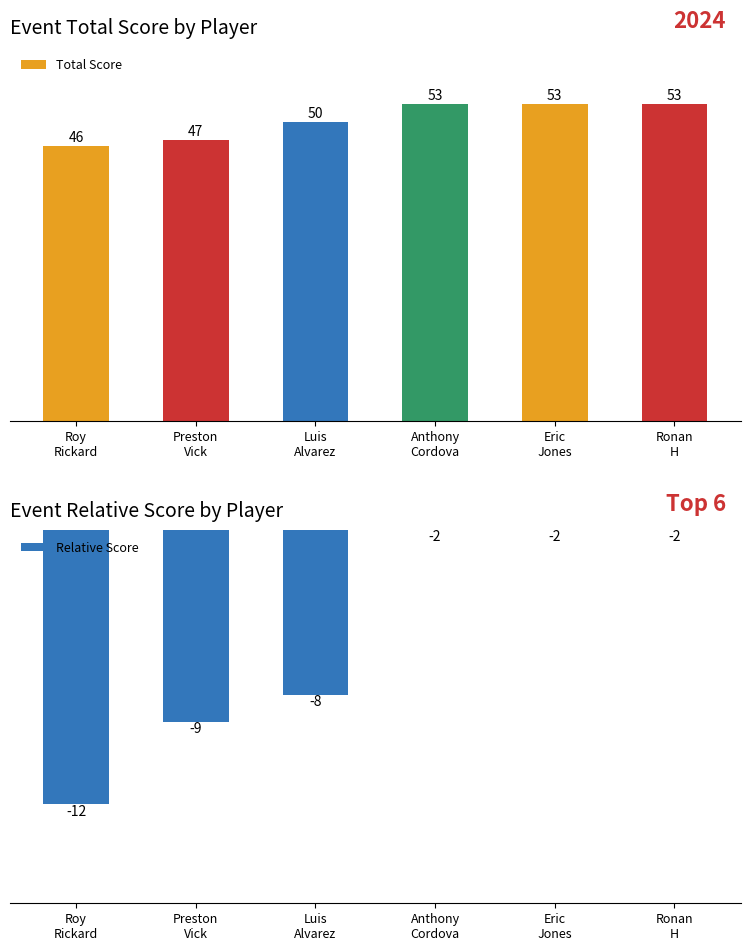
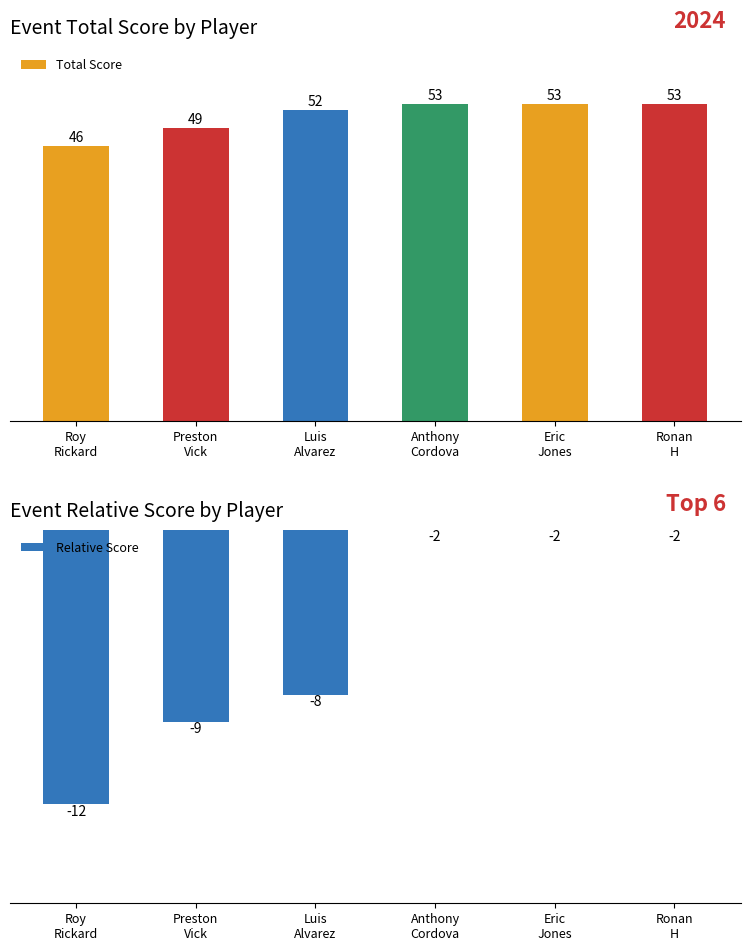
Event Total Score by Player, Preston Vick: 47 -> 49
Event Total Score by Player, Luis Alvarez: 50 -> 52
